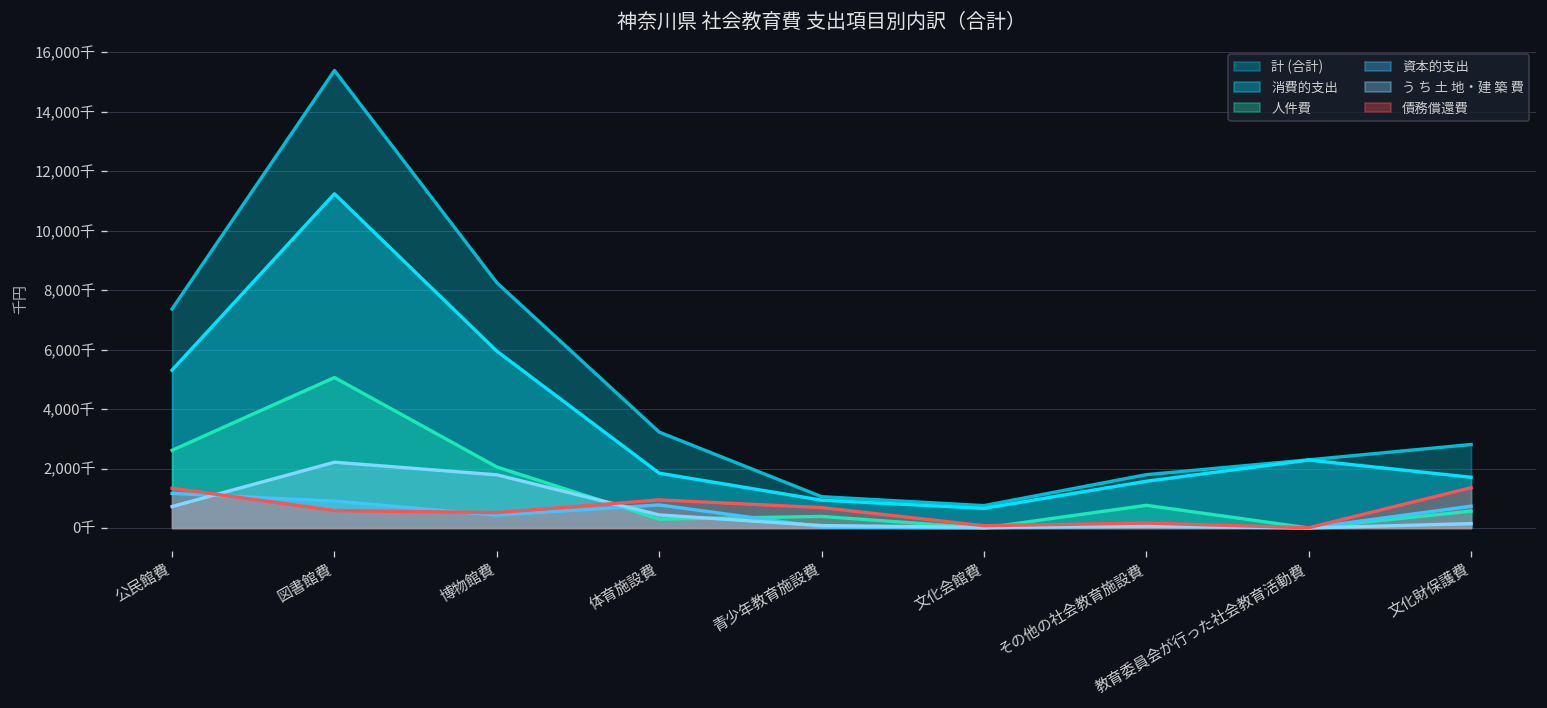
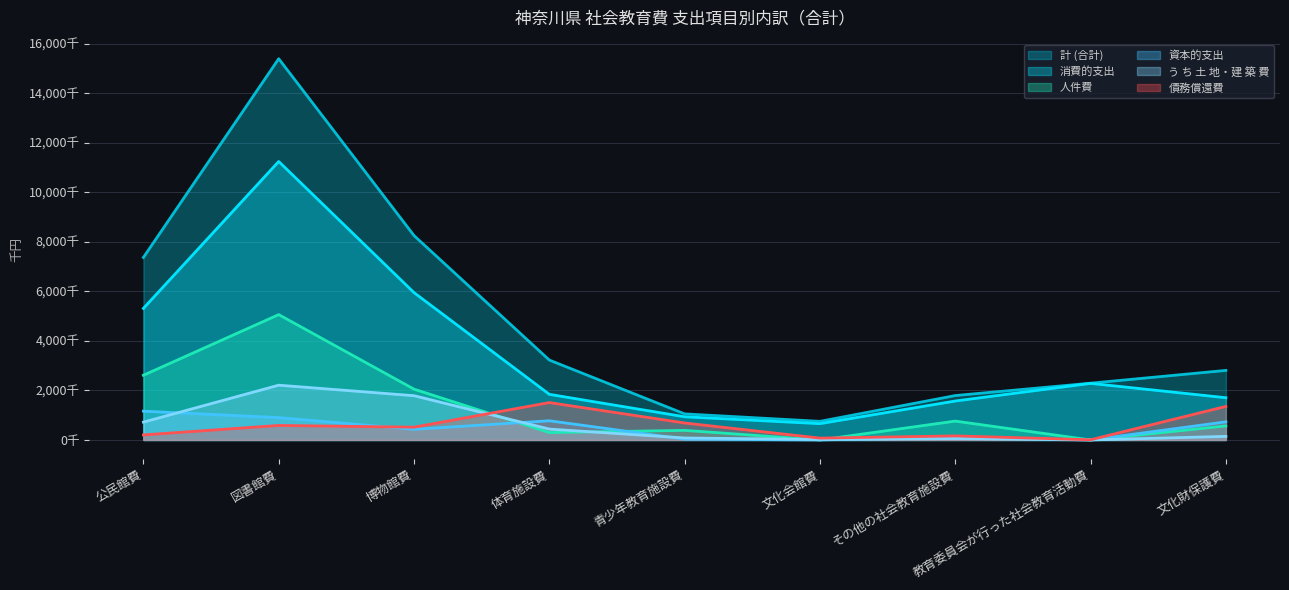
債務償還費, 公民館費: 1,300千 -> 200千
債務償還費, 体育施設費: 900千 -> 1,500千
